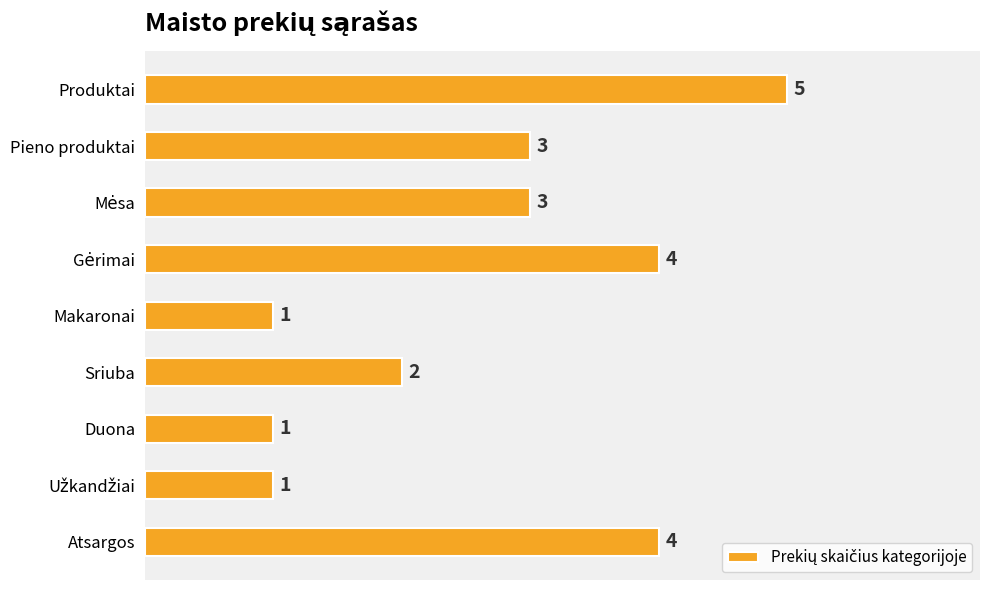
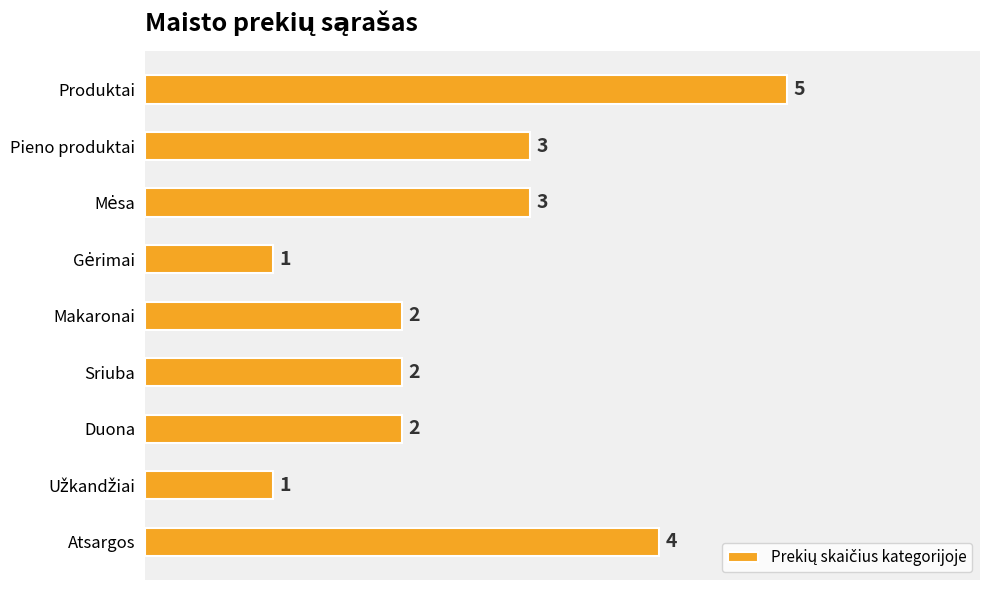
Gėrimai: 4 -> 1
Makaronai: 1 -> 2
Duona: 1 -> 2
